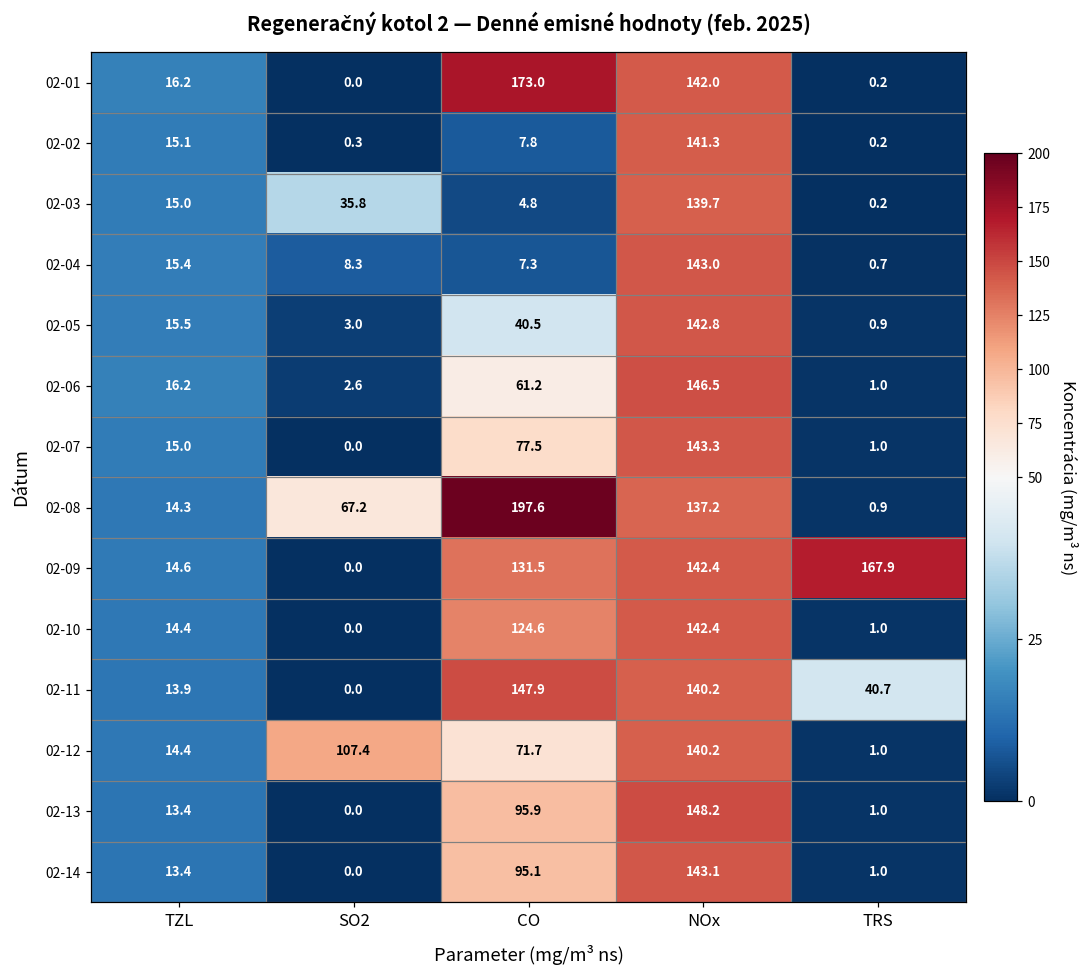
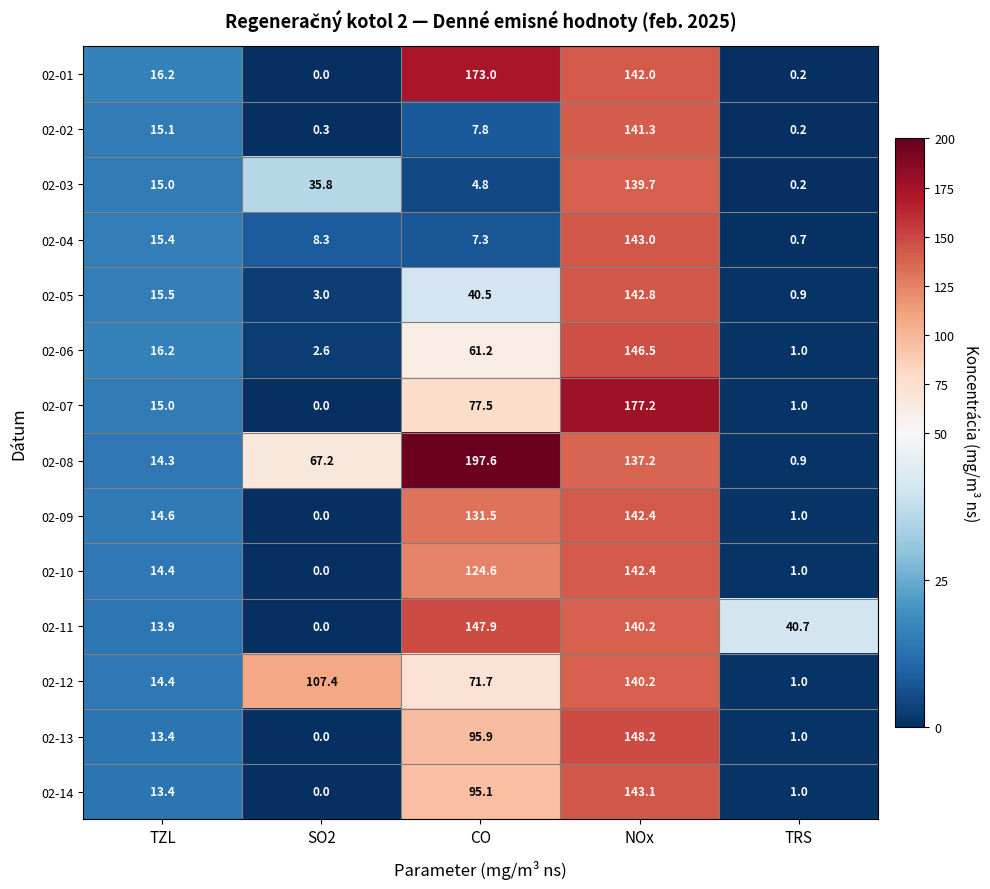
02-07, NOx: 143.3 -> 177.2
02-09, TRS: 167.9 -> 1.0
